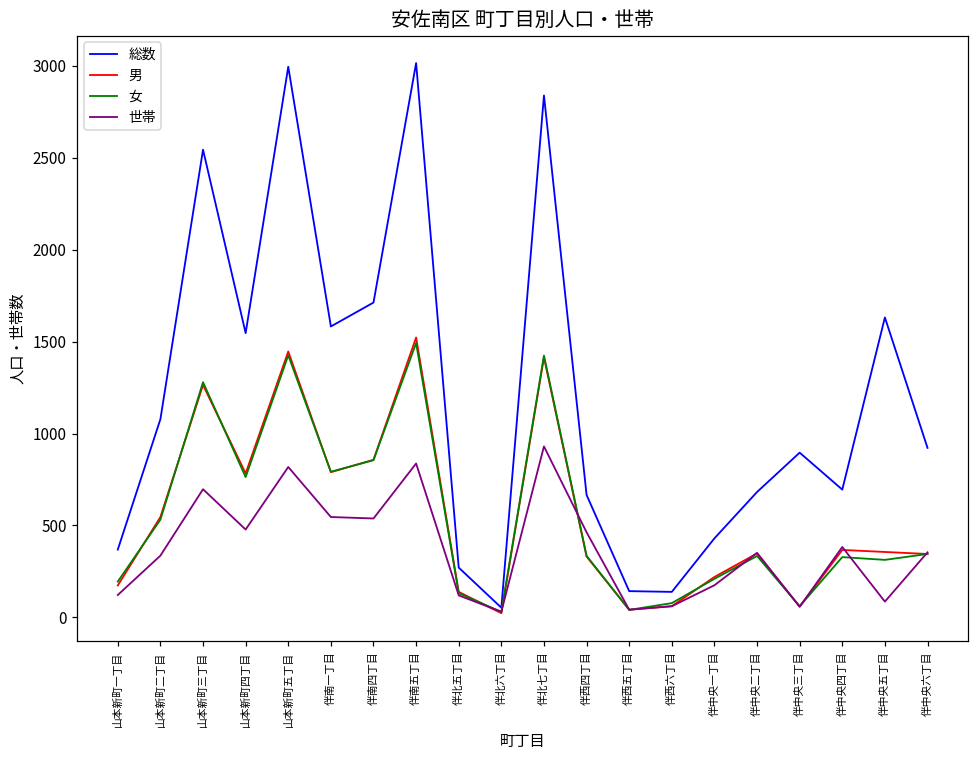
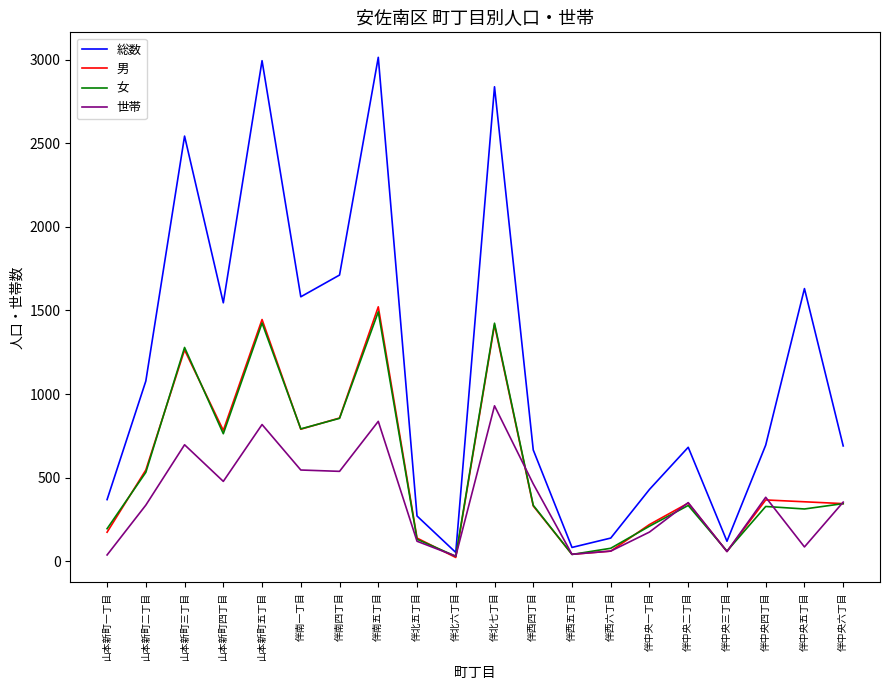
世帯, 山本新町一丁目: 120 -> 40
総数, 伴西五丁目: 140 -> 80
総数, 伴中央三丁目: 900 -> 120
総数, 伴中央六丁目: 920 -> 690
